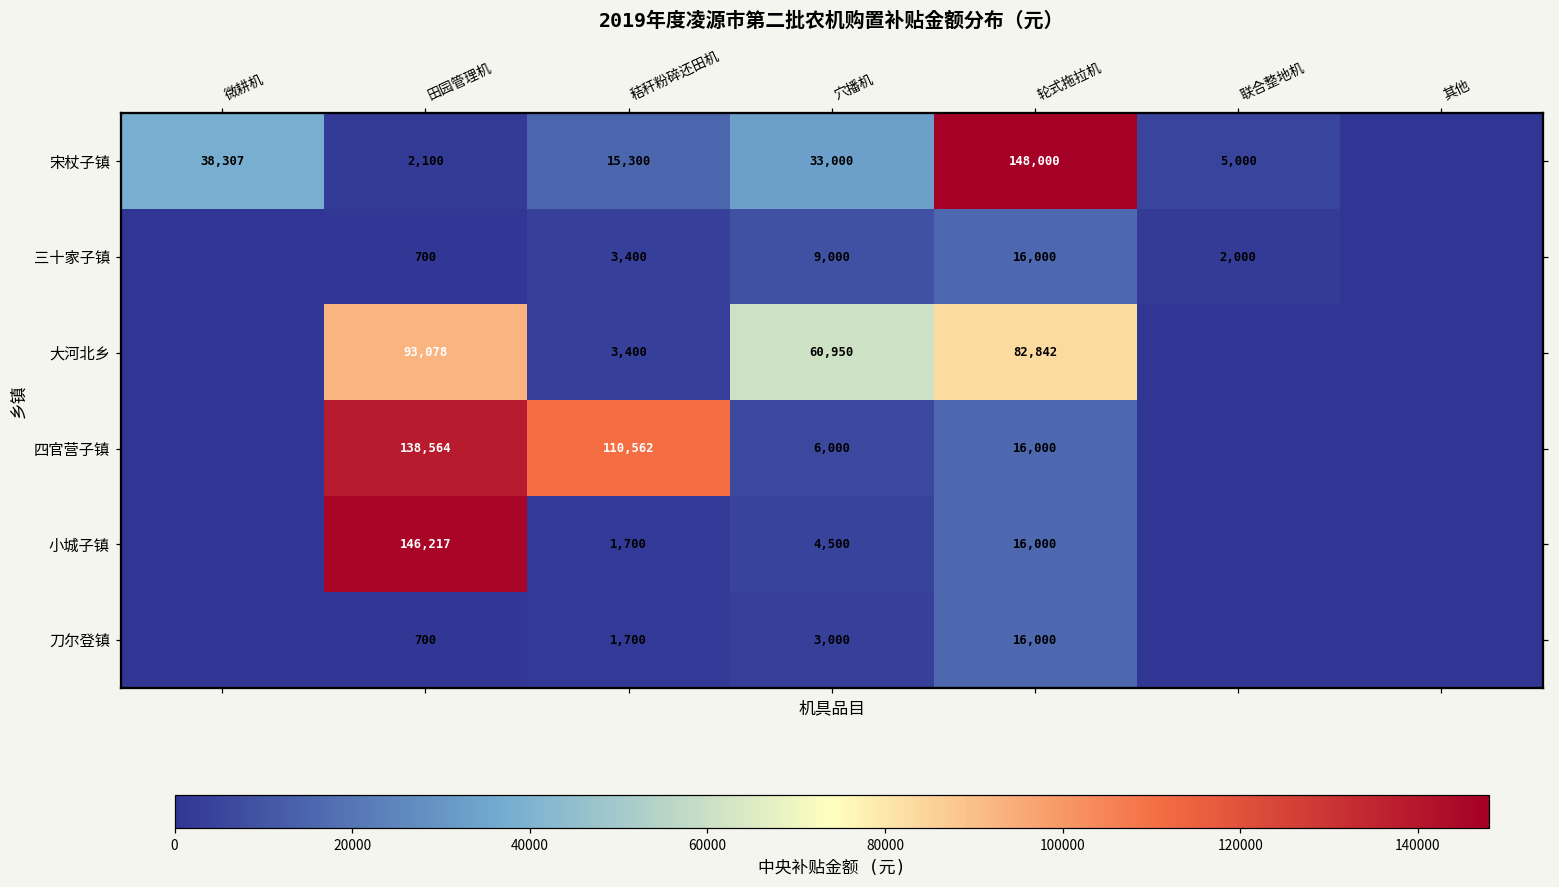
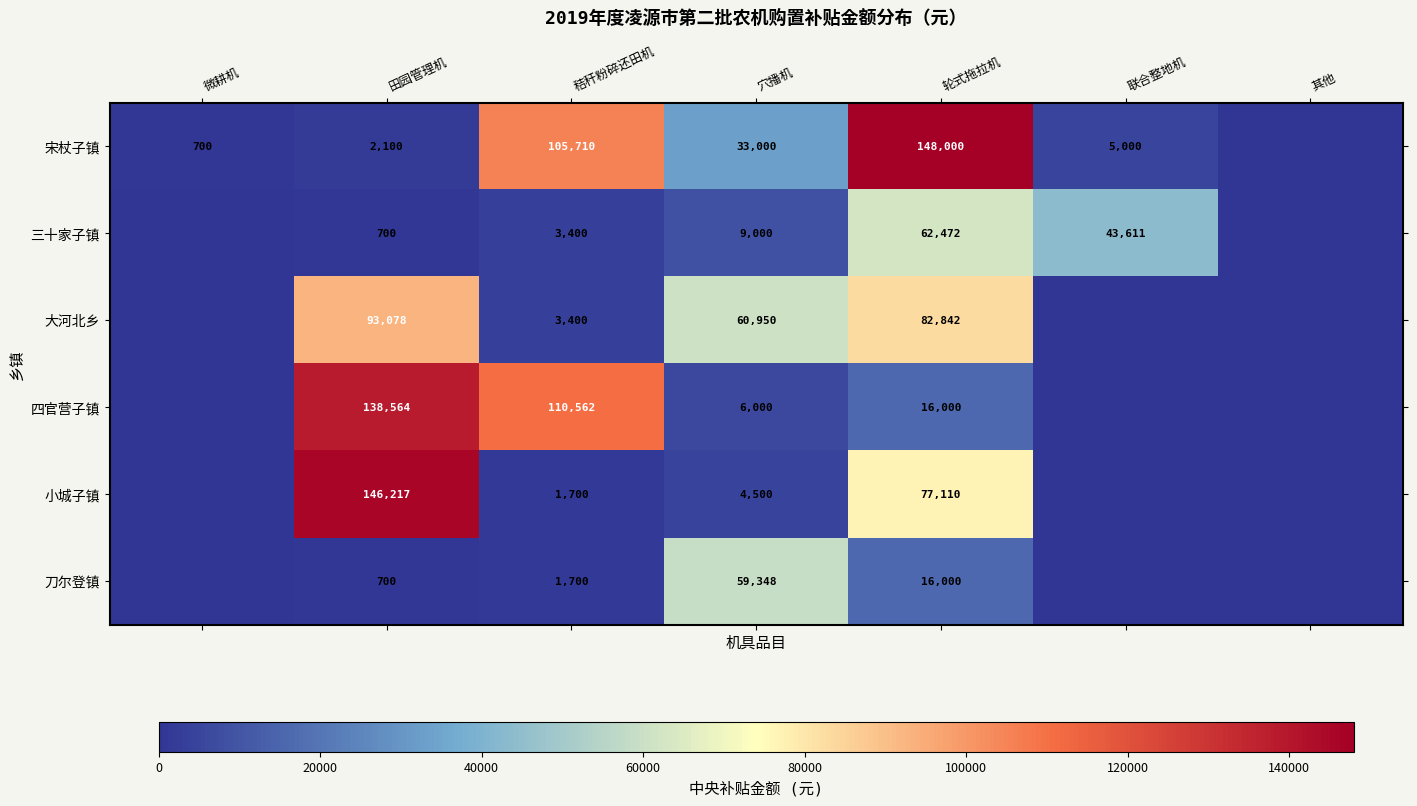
宋杖子镇, 微耕机: 38,307 -> 700
宋杖子镇, 秸秆粉碎还田机: 15,300 -> 105,710
三十家子镇, 轮式拖拉机: 16,000 -> 62,472
三十家子镇, 联合整地机: 2,000 -> 43,611
小城子镇, 轮式拖拉机: 16,000 -> 77,110
刀尔登镇, 穴播机: 3,000 -> 59,348
